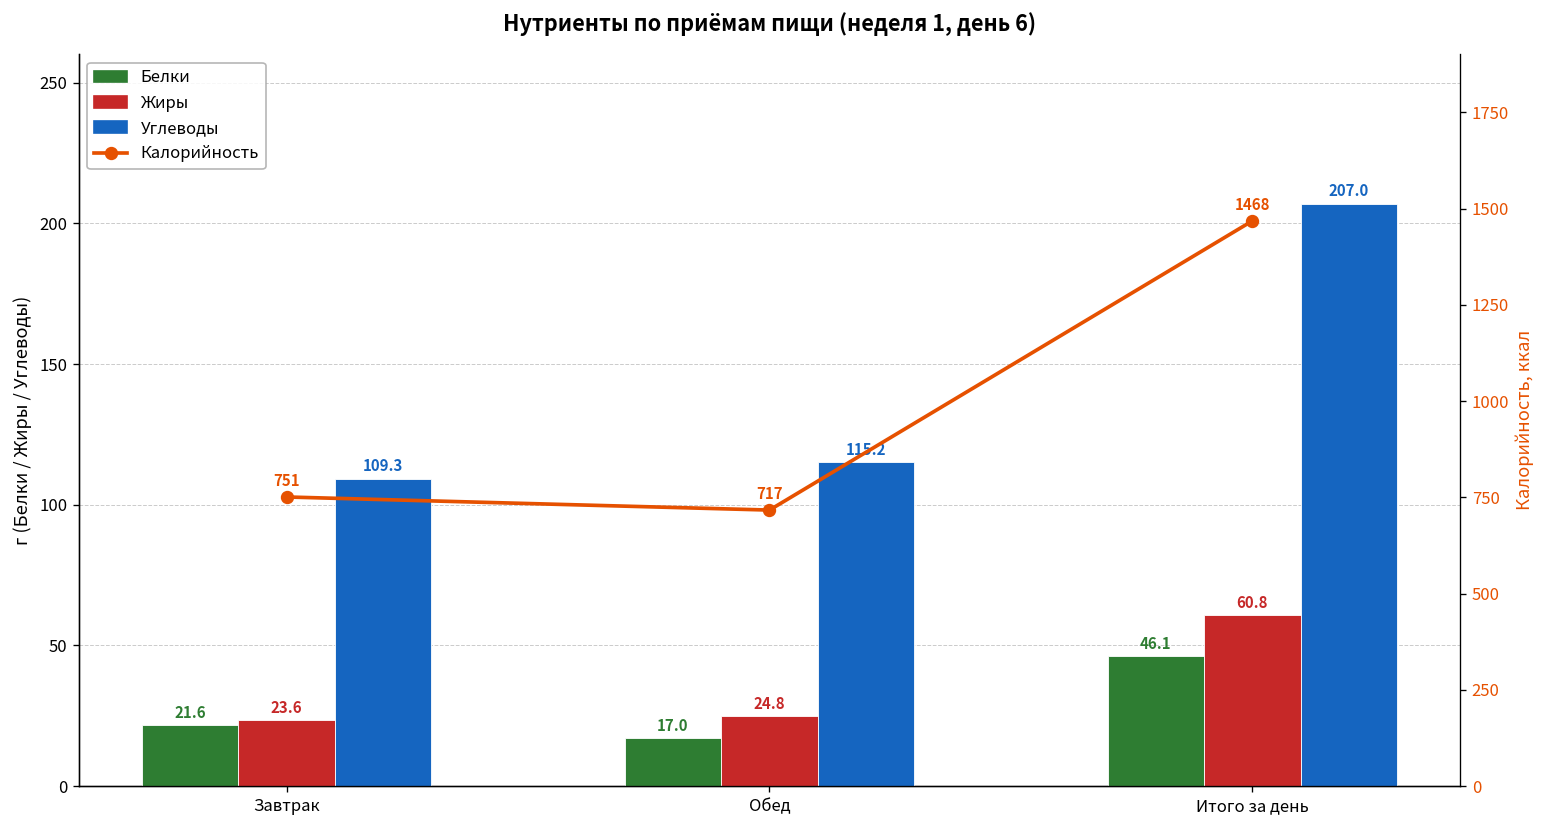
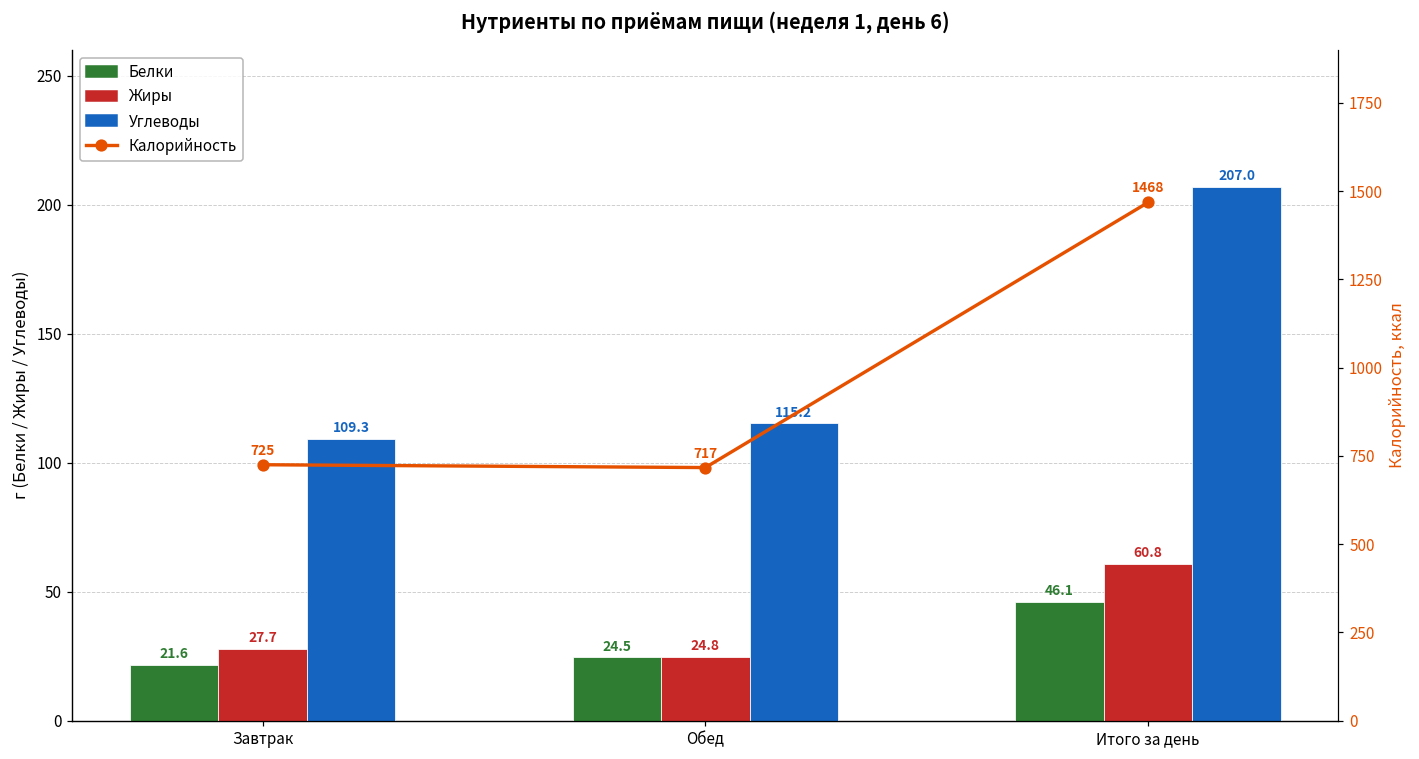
Жиры, Завтрак: 23.6 -> 27.7
Белки, Обед: 17.0 -> 24.5
Калорийность, Завтрак: 751 -> 725
